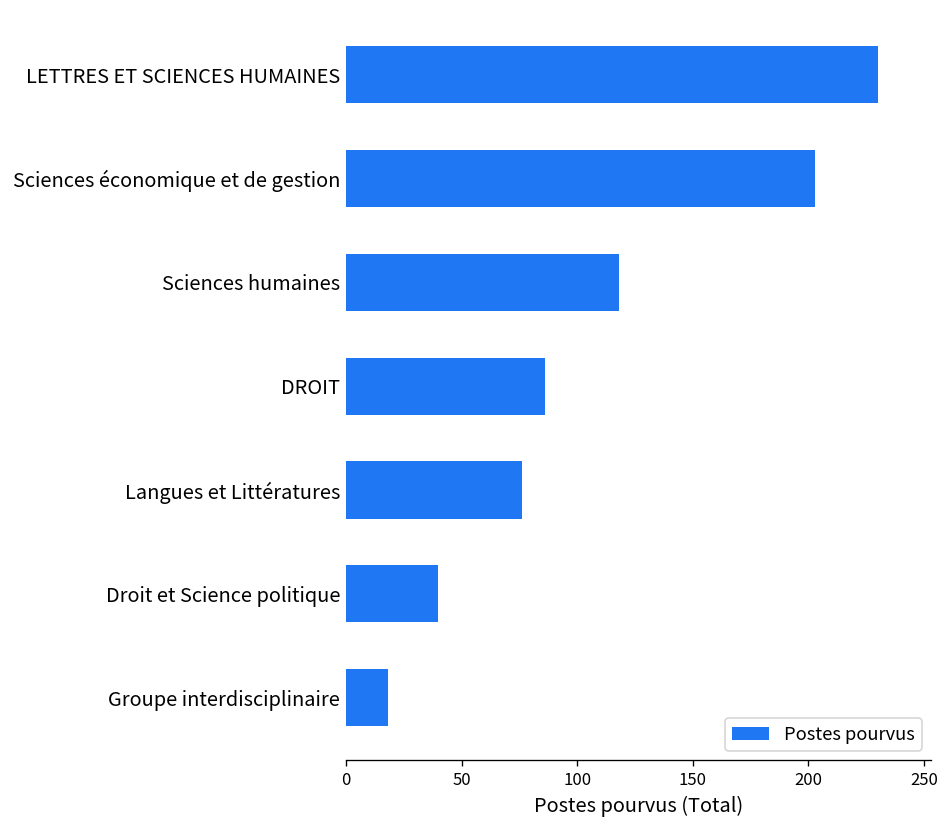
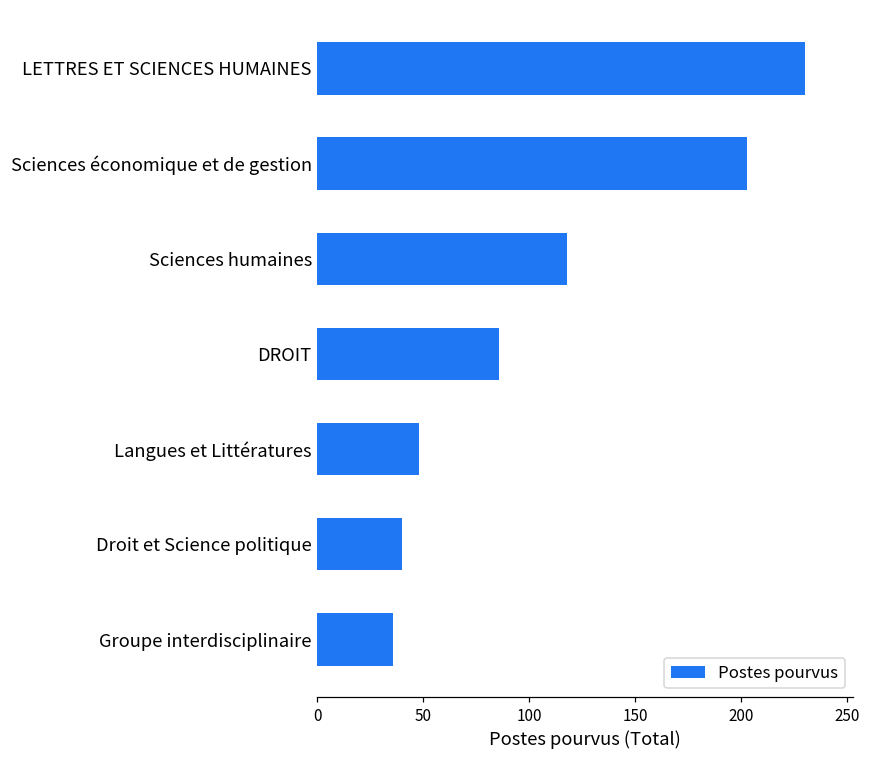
Langues et Littératures: 76 -> 48
Groupe interdisciplinaire: 18 -> 36
